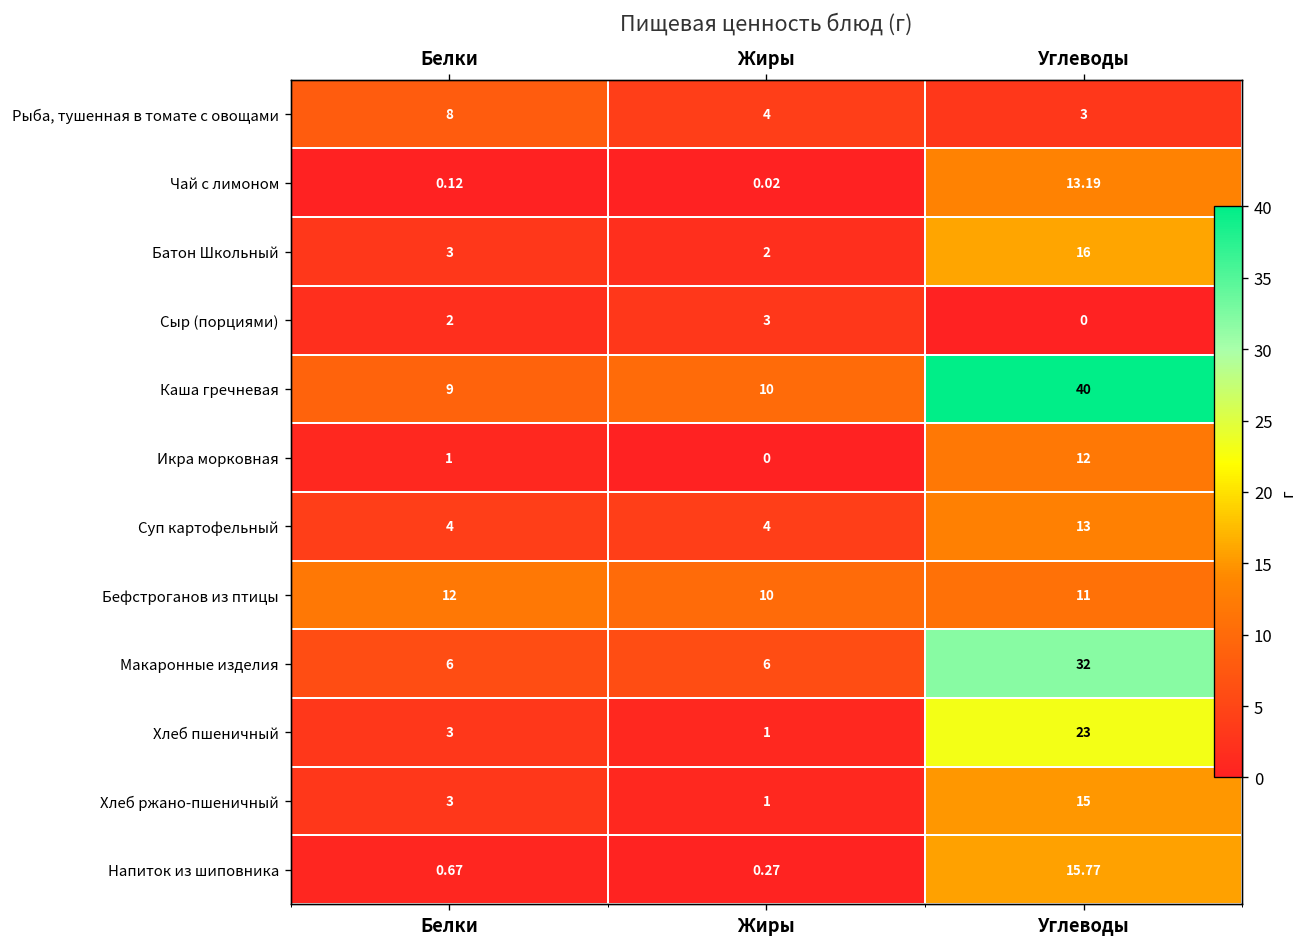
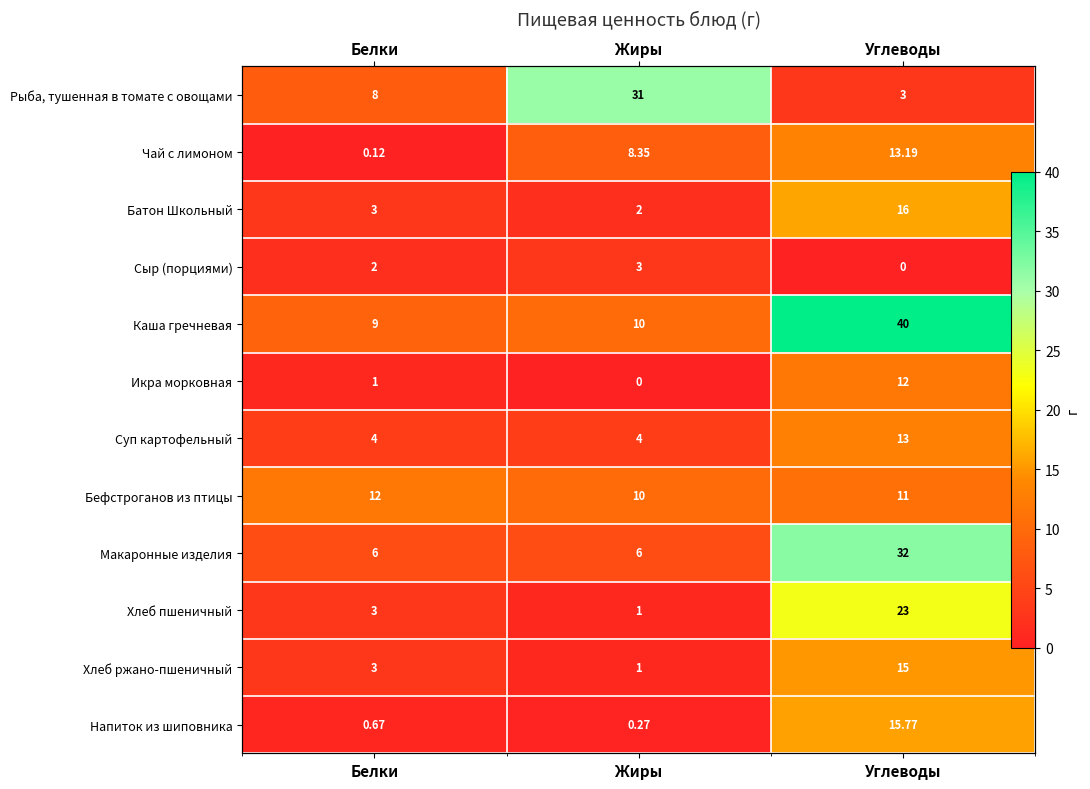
Рыба, тушенная в томате с овощами, Жиры: 4 -> 31
Чай с лимоном, Жиры: 0.02 -> 8.35
